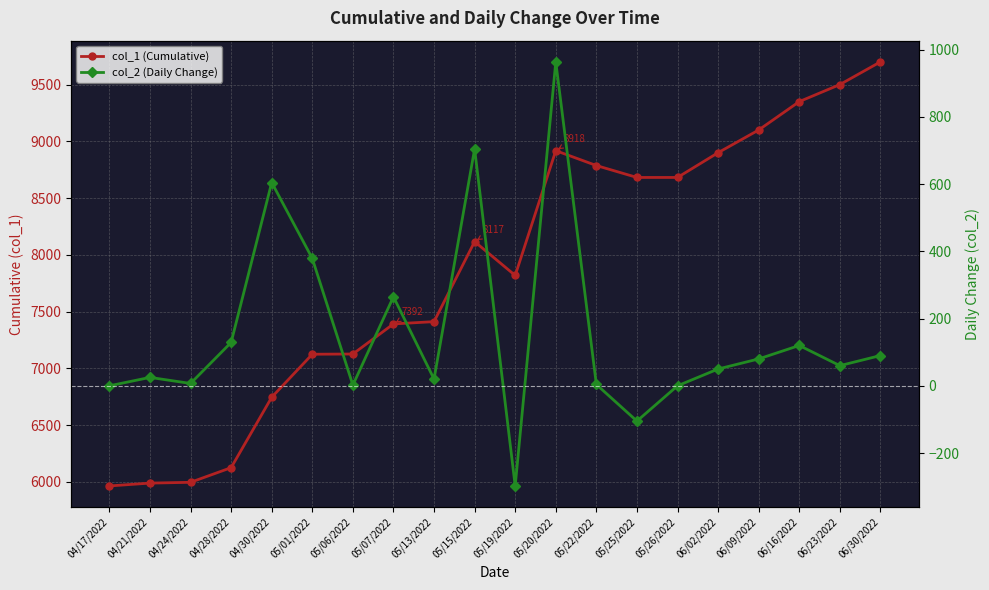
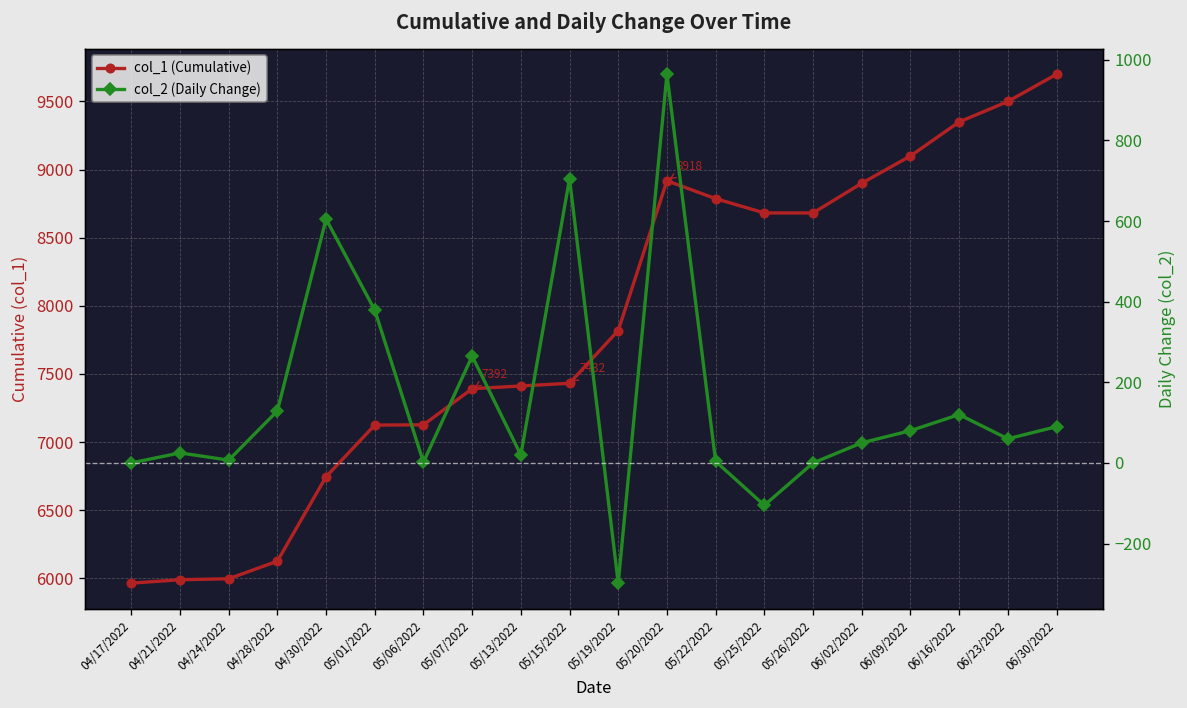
col_1 (Cumulative), 05/15/2022: 8117 -> 7432
